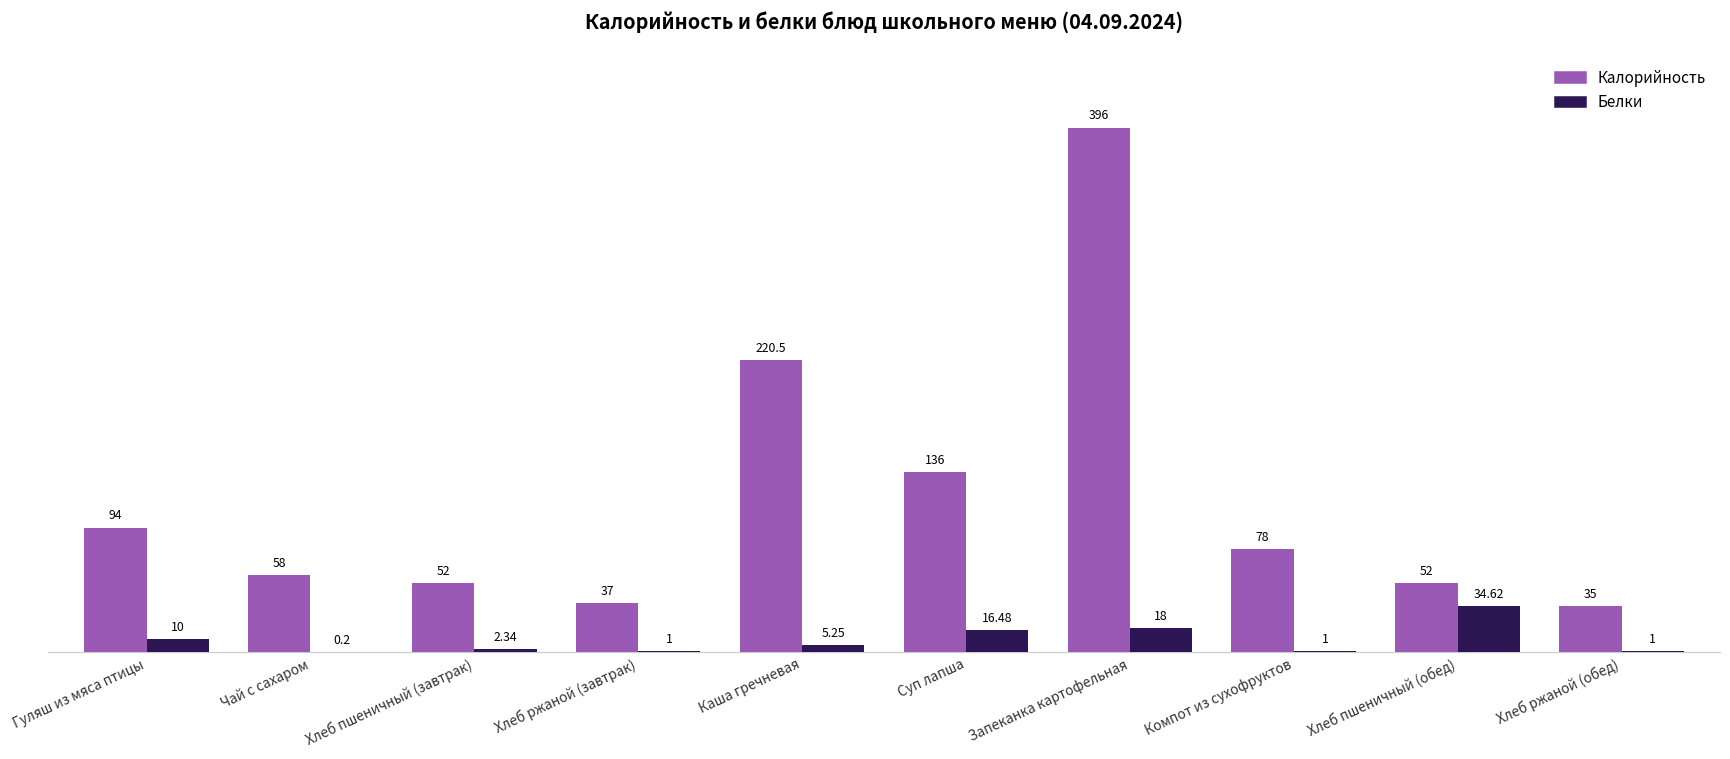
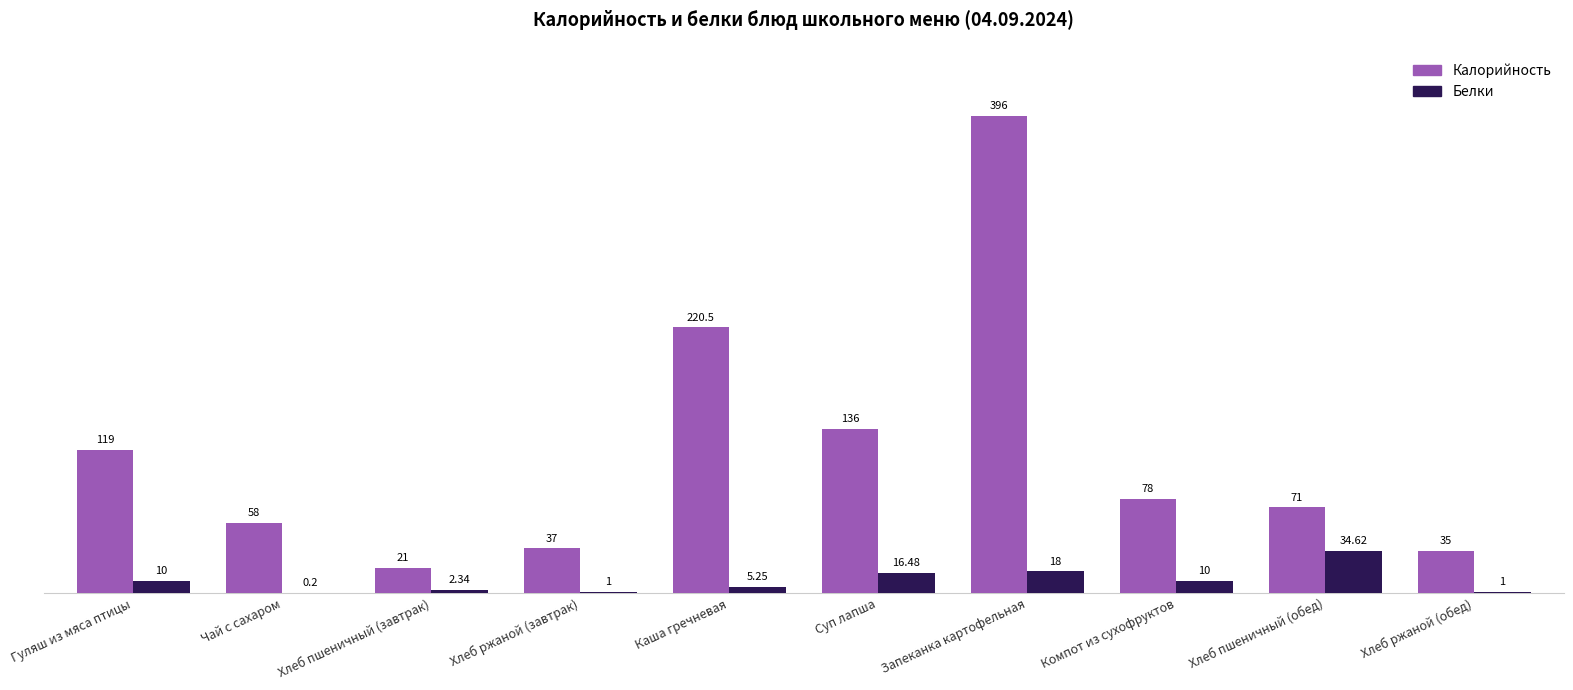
Калорийность, Гуляш из мяса птицы: 94 -> 119
Калорийность, Хлеб пшеничный (завтрак): 52 -> 21
Белки, Компот из сухофруктов: 1 -> 10
Калорийность, Хлеб пшеничный (обед): 52 -> 71
